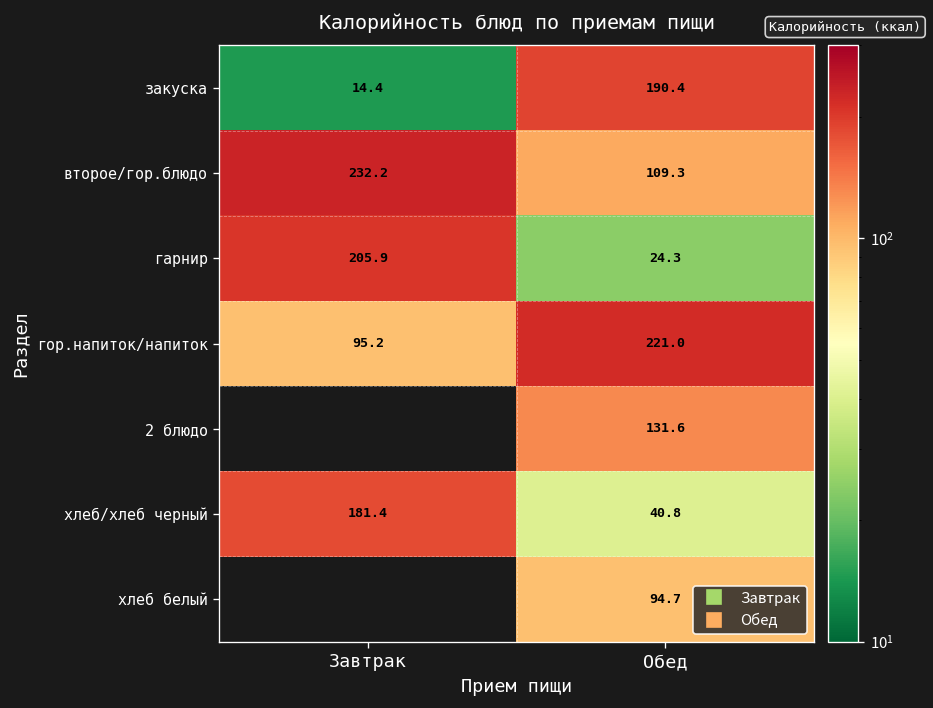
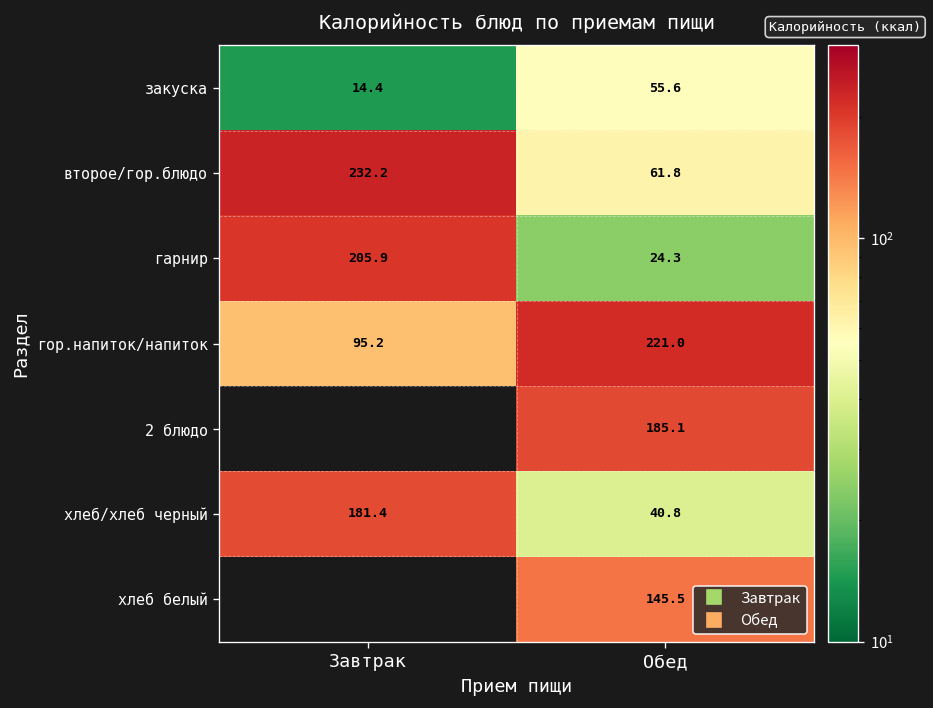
закуска, Обед: 190.4 -> 55.6
второе/гор.блюдо, Обед: 109.3 -> 61.8
2 блюдо, Обед: 131.6 -> 185.1
хлеб белый, Обед: 94.7 -> 145.5
